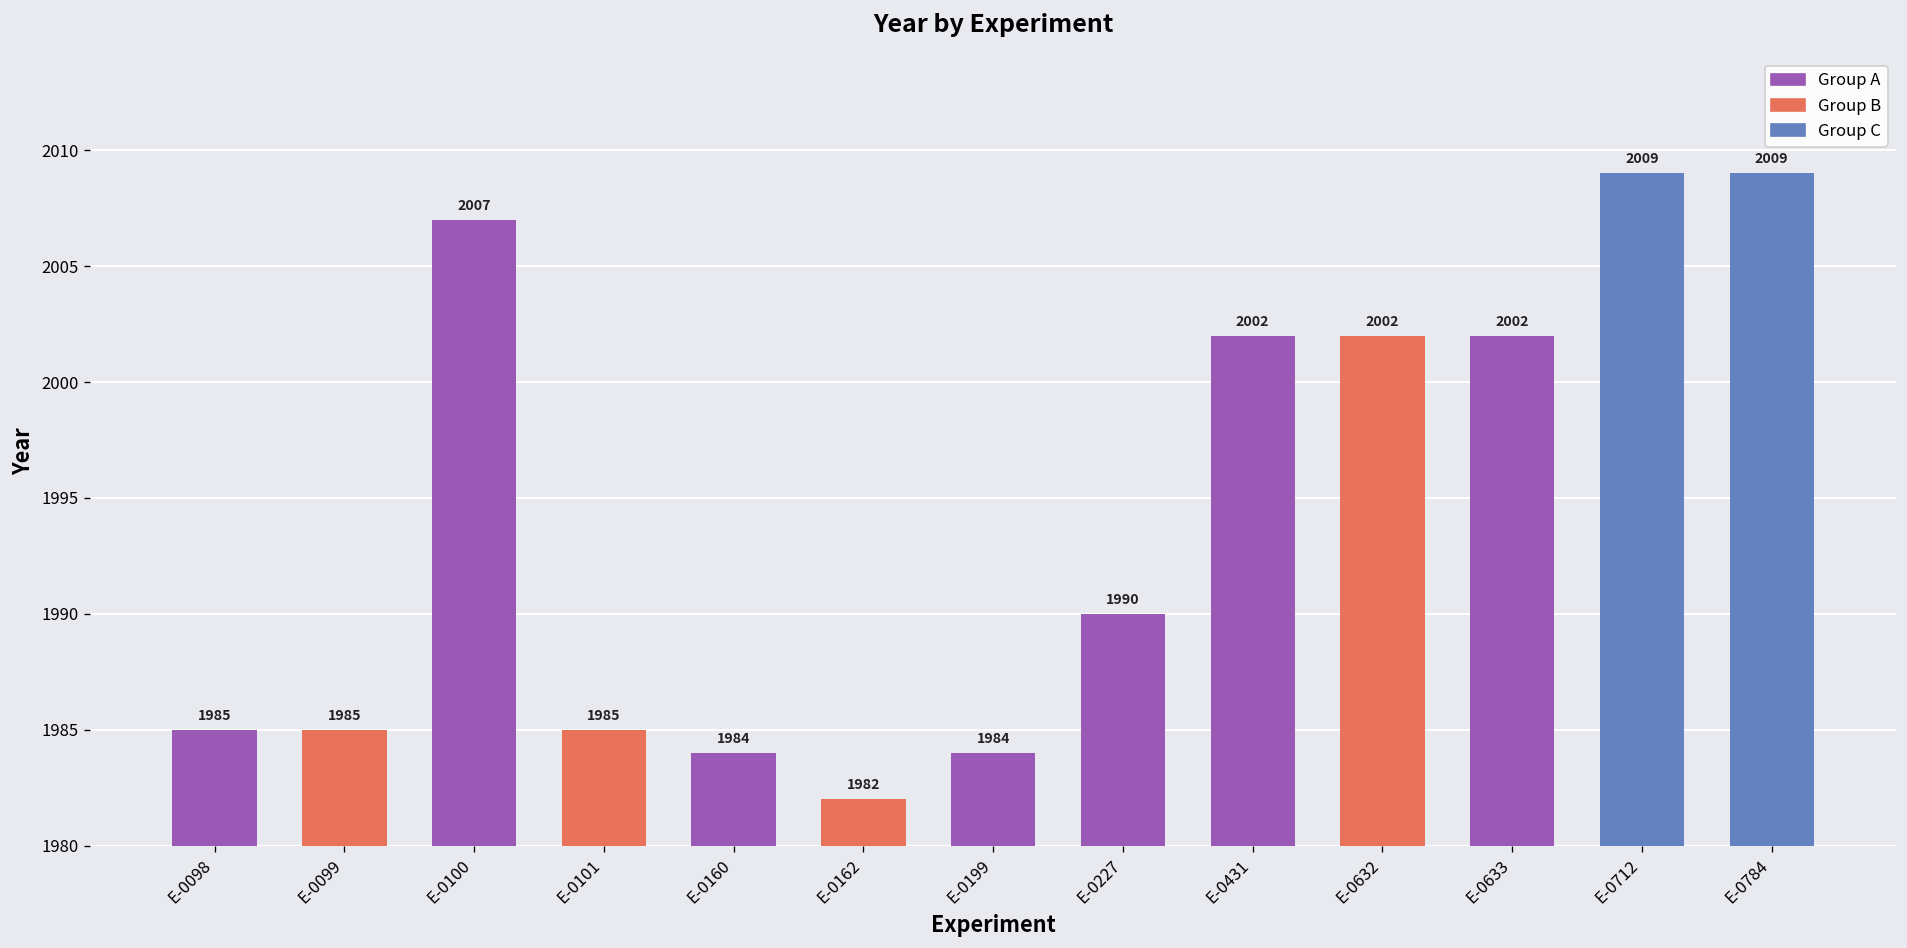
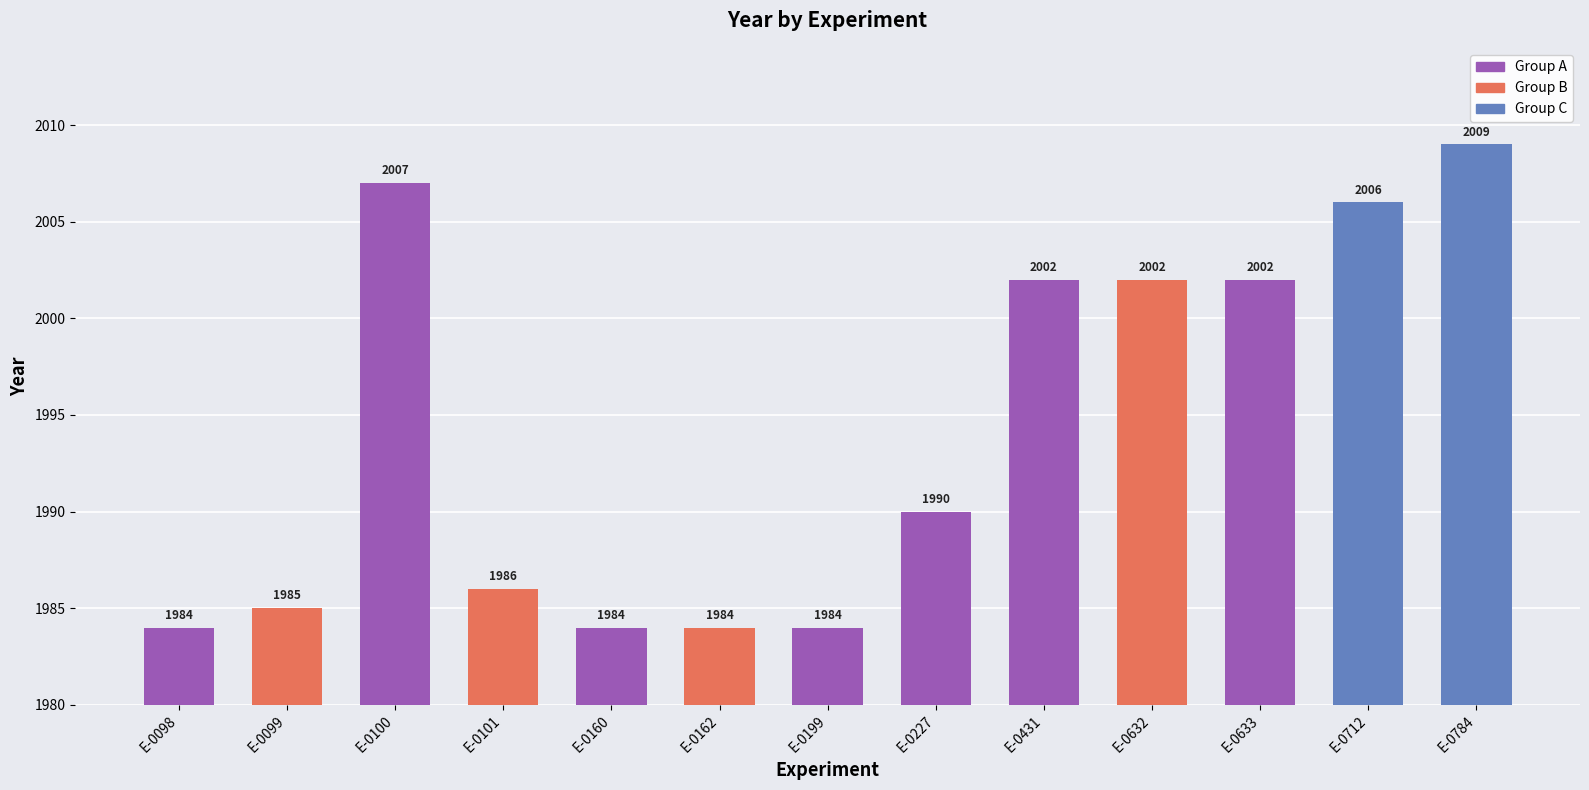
E-0098: 1985 -> 1984
E-0101: 1985 -> 1986
E-0162: 1982 -> 1984
E-0712: 2009 -> 2006
